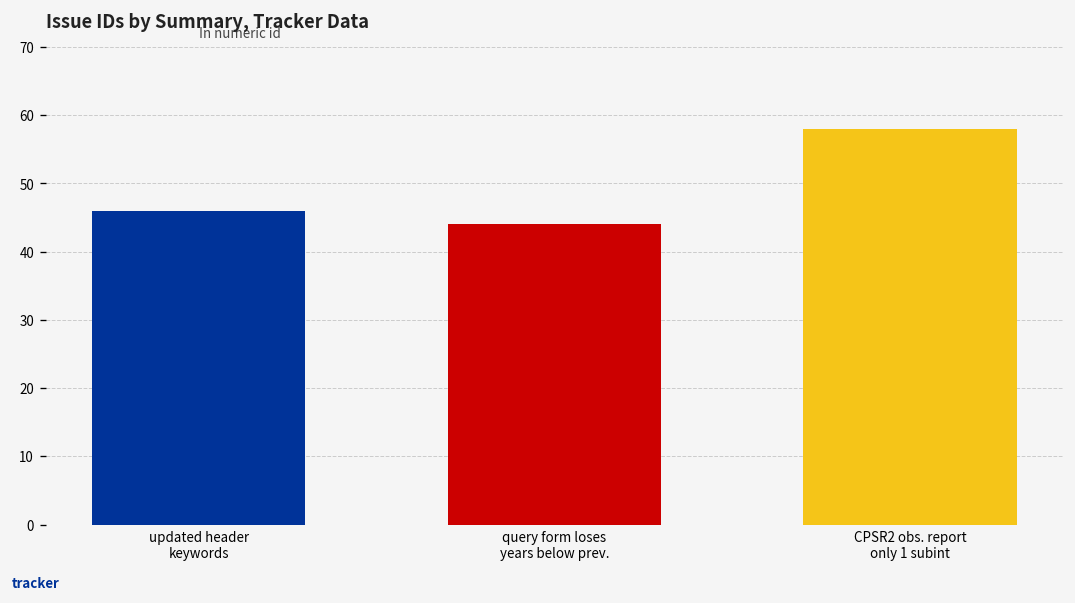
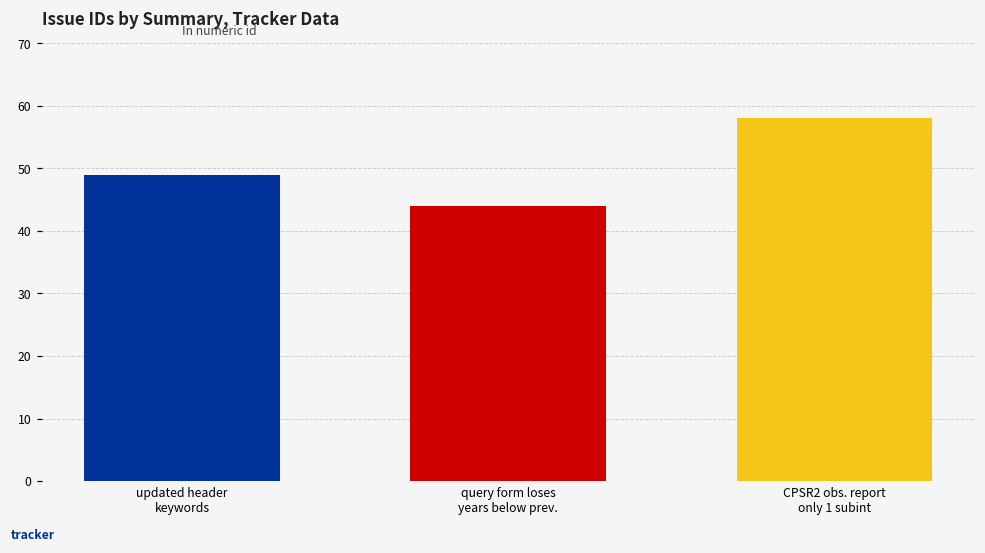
updated header keywords: 46 -> 49
